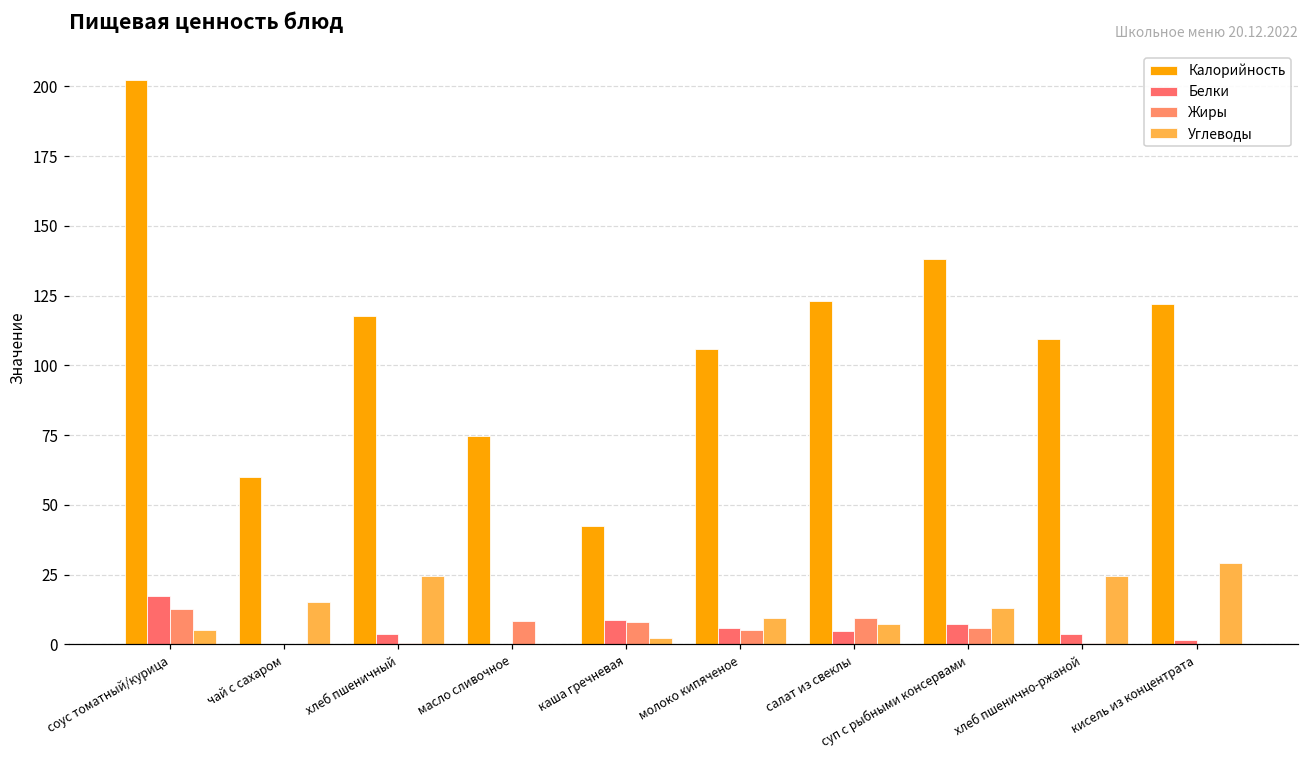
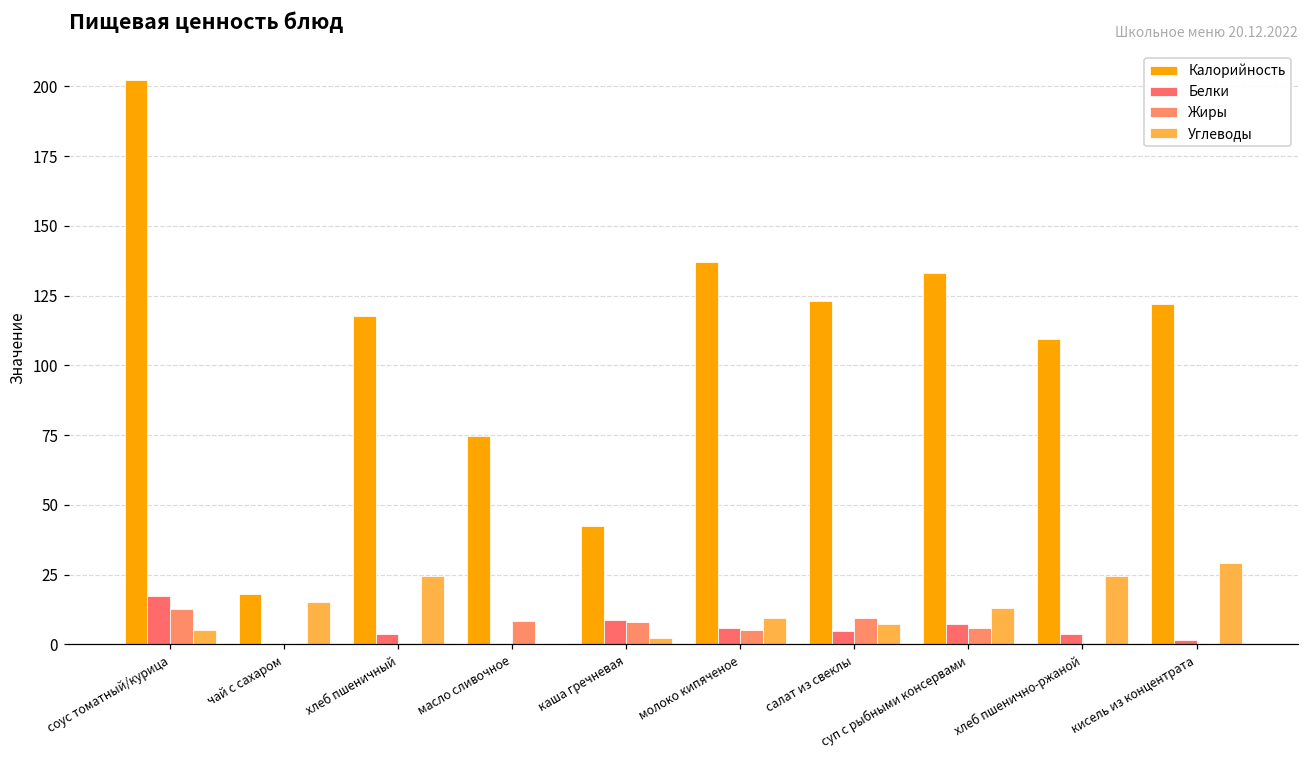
Калорийность, чай с сахаром: 60 -> 18
Калорийность, молоко кипяченое: 106 -> 137
Калорийность, суп с рыбными консервами: 138 -> 133
